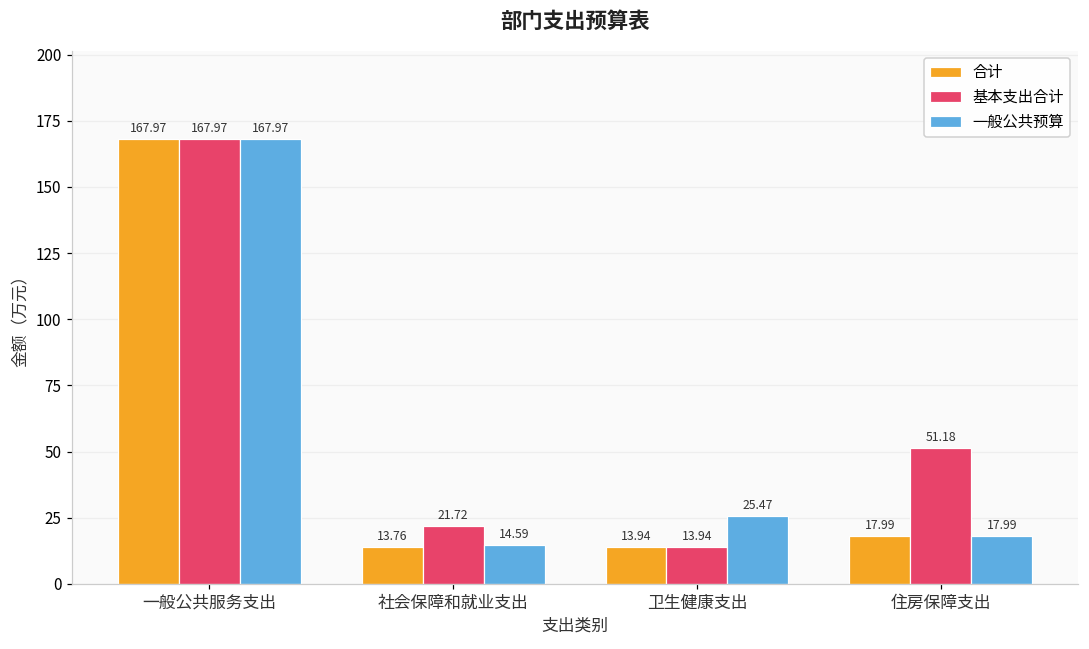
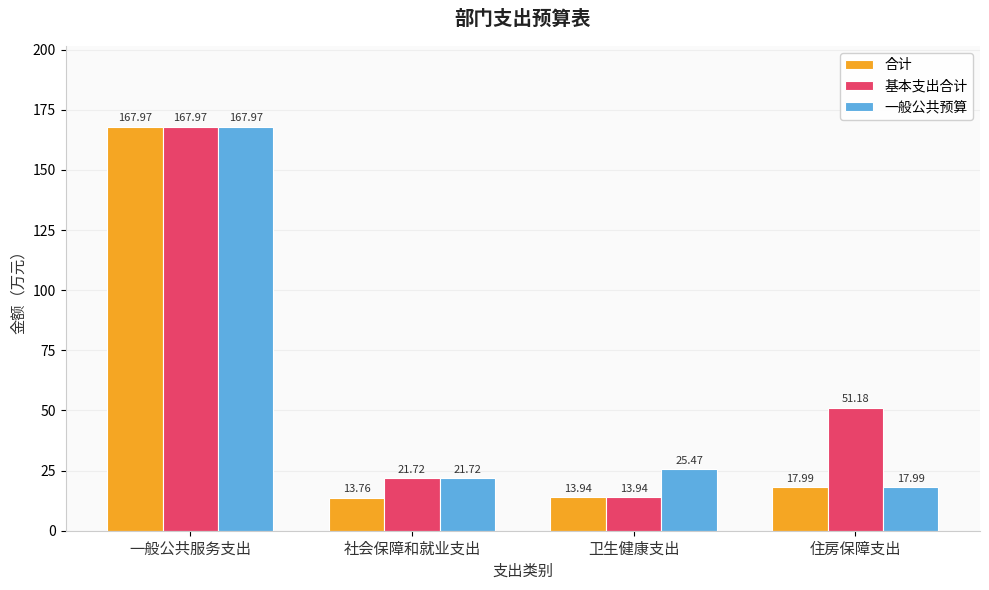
一般公共预算, 社会保障和就业支出: 14.59 -> 21.72
